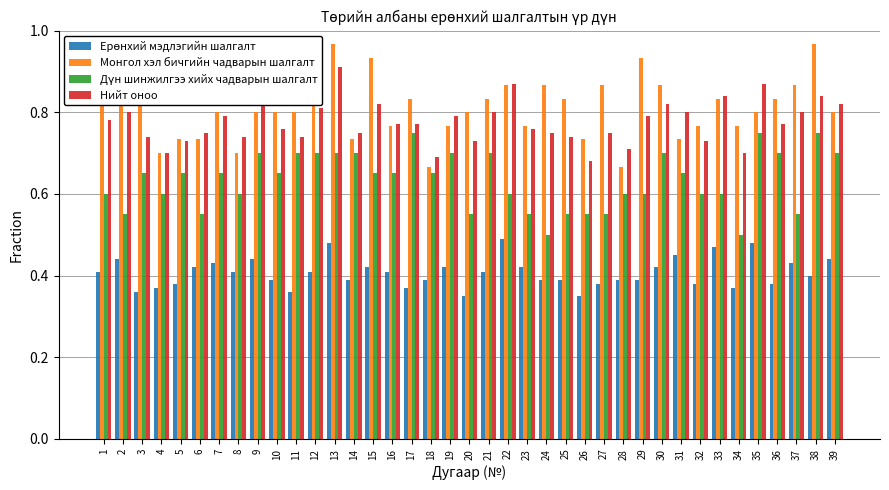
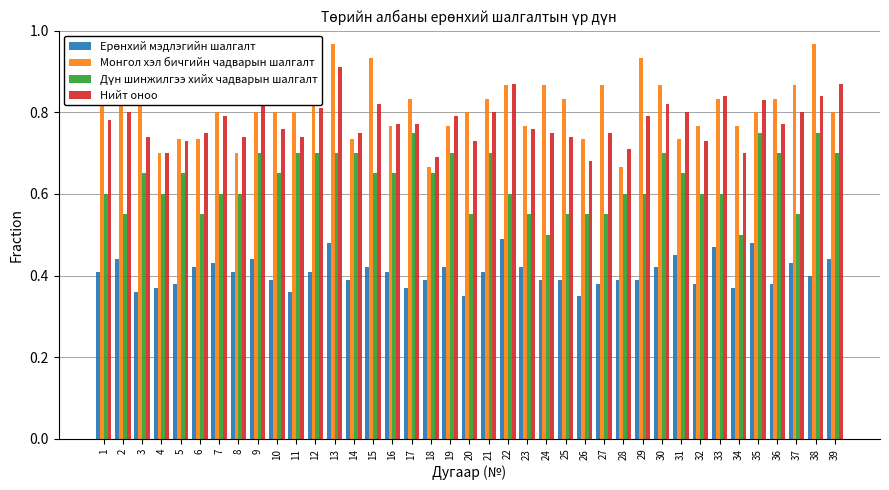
Дүн шинжилгээ хийх чадварын шалгалт, 7: 0.65 -> 0.60
Нийт оноо, 35: 0.87 -> 0.83
Нийт оноо, 39: 0.82 -> 0.87
